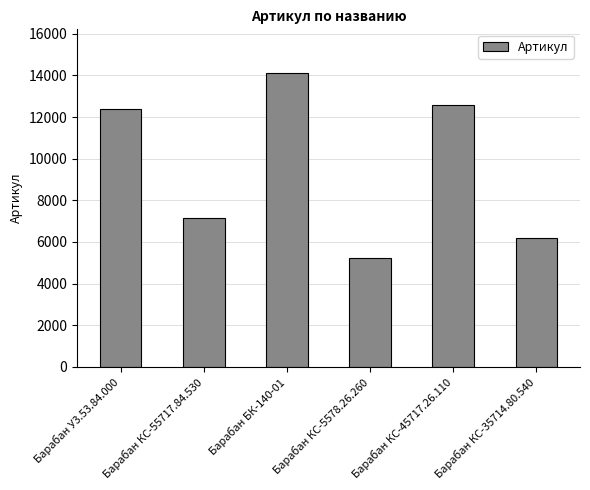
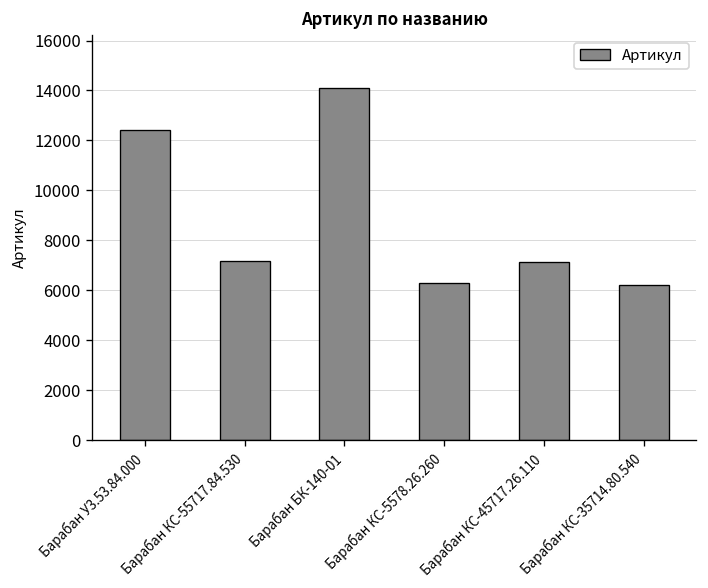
Барабан КС-5578.26.260: 5200 -> 6300
Барабан КС-45717.26.110: 12600 -> 7200
